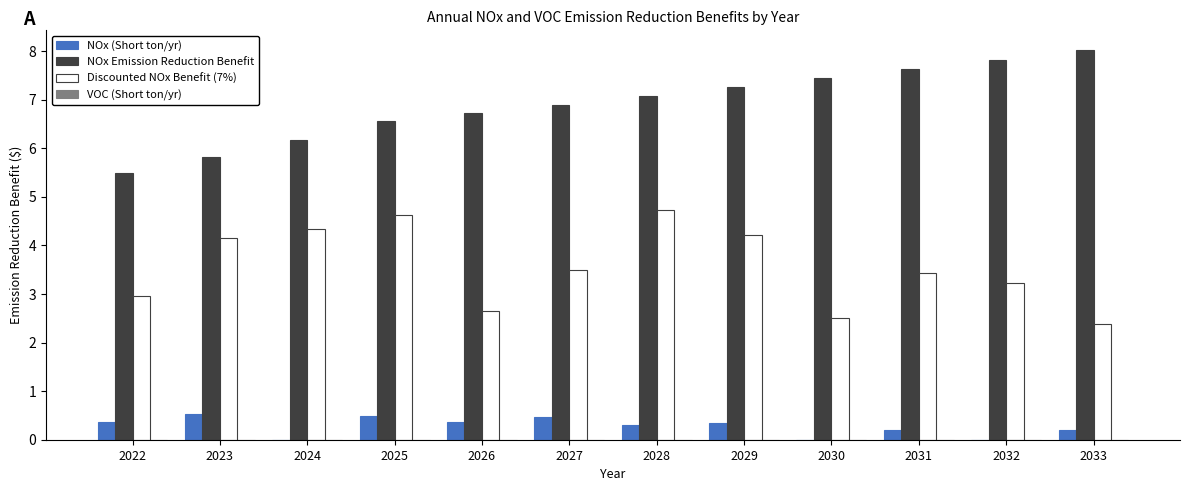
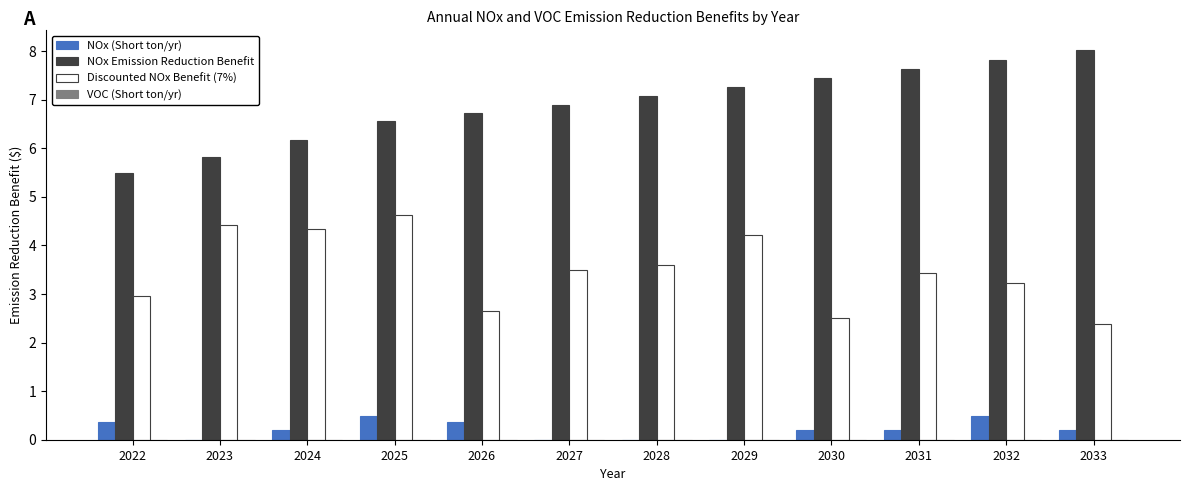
NOx (Short ton/yr), 2023: 0.5 -> 0.0
Discounted NOx Benefit (7%), 2023: 4.2 -> 4.4
NOx (Short ton/yr), 2024: 0.0 -> 0.2
NOx (Short ton/yr), 2027: 0.5 -> 0.0
NOx (Short ton/yr), 2028: 0.3 -> 0.0
Discounted NOx Benefit (7%), 2028: 4.7 -> 3.6
NOx (Short ton/yr), 2029: 0.3 -> 0.0
NOx (Short ton/yr), 2030: 0.0 -> 0.2
NOx (Short ton/yr), 2032: 0.0 -> 0.5
